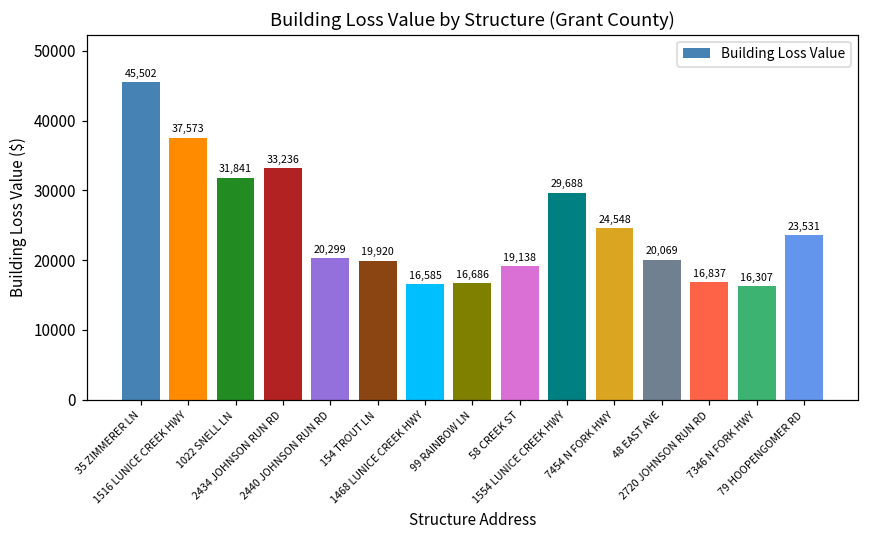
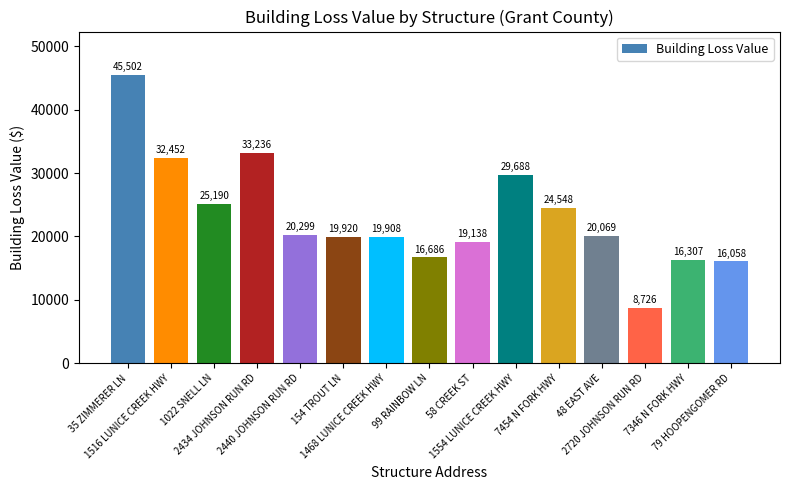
1516 LUNICE CREEK HWY: 37,573 -> 32,452
1022 SNELL LN: 31,841 -> 25,190
1468 LUNICE CREEK HWY: 16,585 -> 19,908
2720 JOHNSON RUN RD: 16,837 -> 8,726
79 HOOPENGOMER RD: 23,531 -> 16,058
